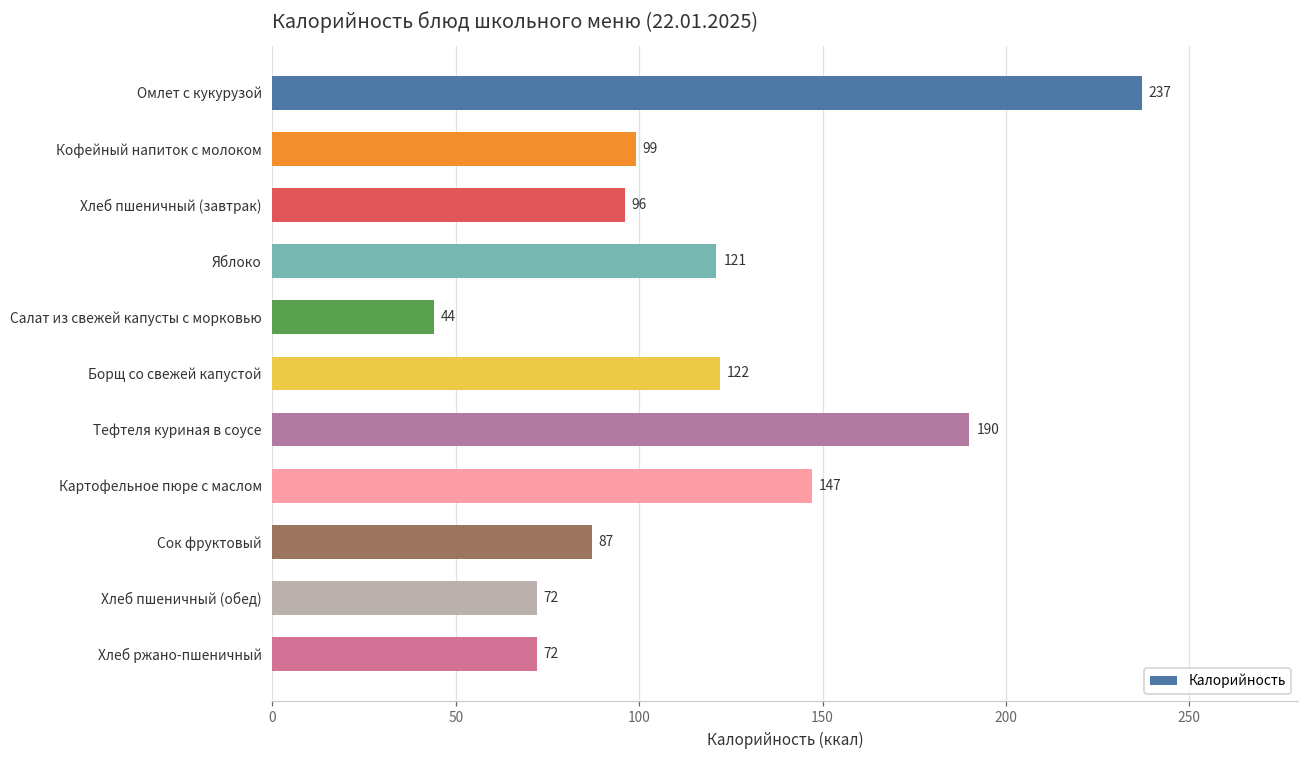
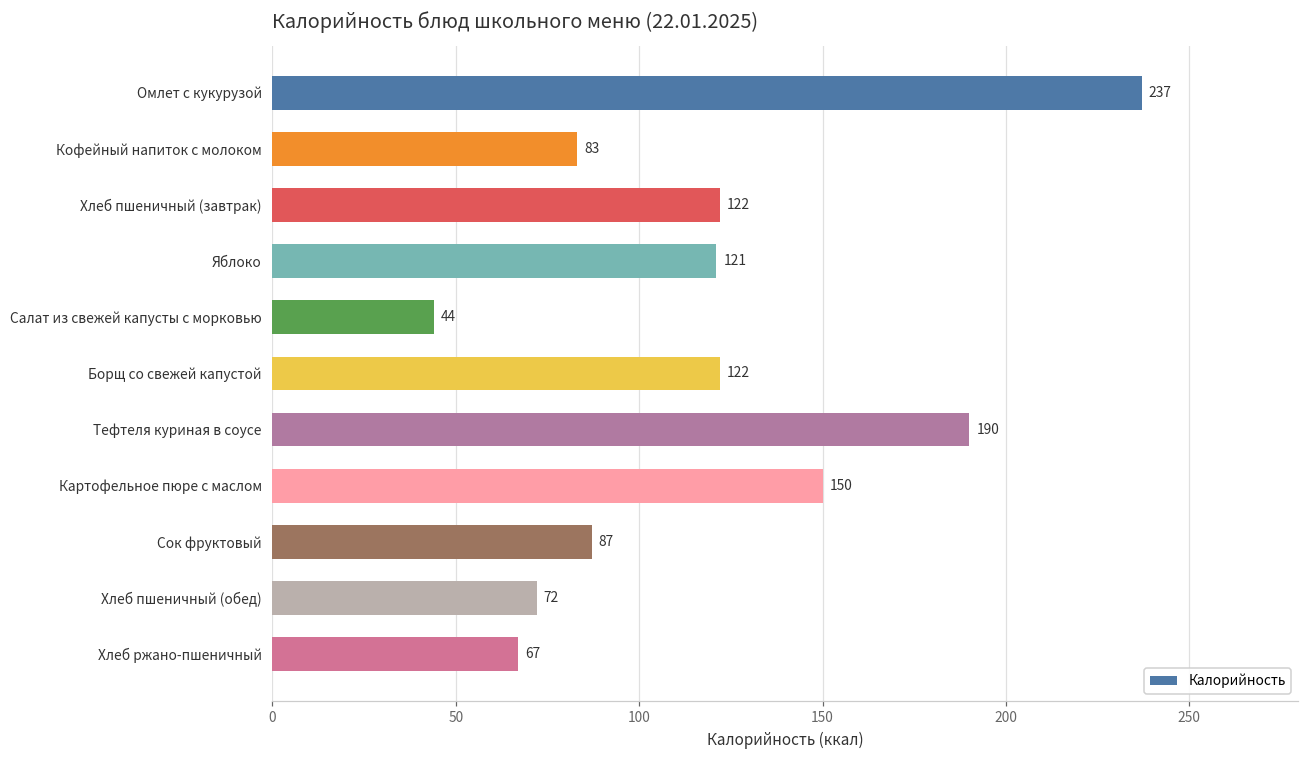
Кофейный напиток с молоком: 99 -> 83
Хлеб пшеничный (завтрак): 96 -> 122
Картофельное пюре с маслом: 147 -> 150
Хлеб ржано-пшеничный: 72 -> 67
